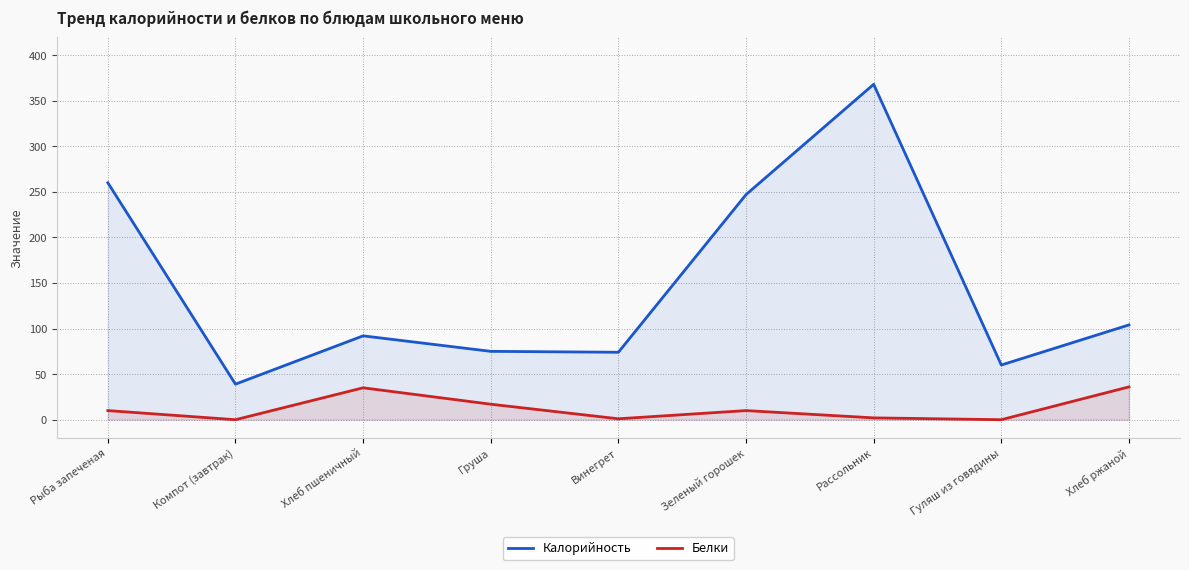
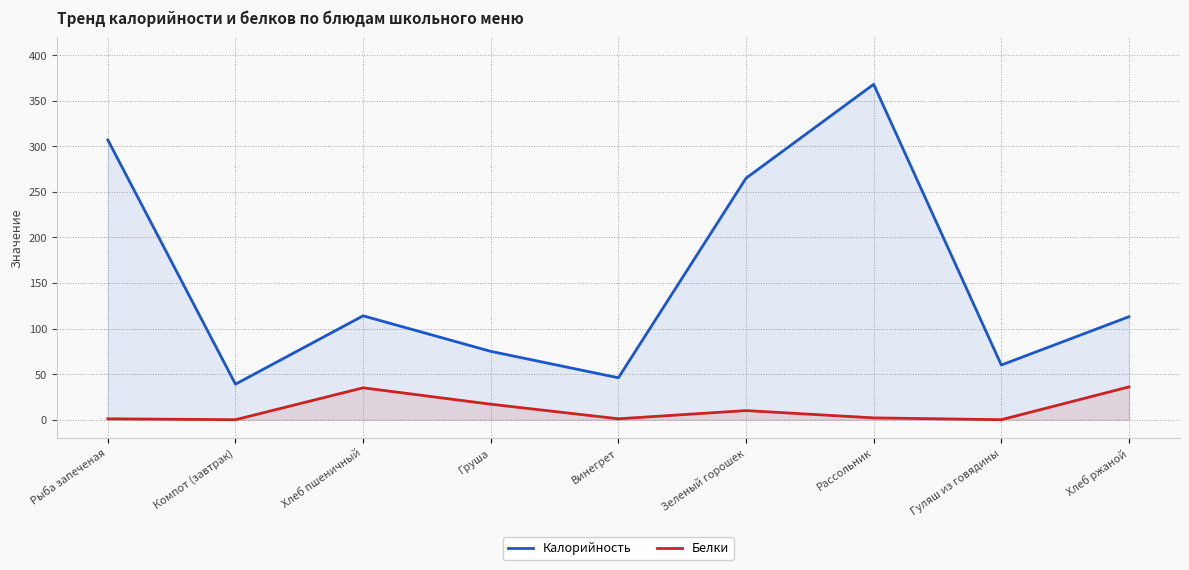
Калорийность, Рыба запеченая: 260 -> 310
Белки, Рыба запеченая: 10 -> 0
Калорийность, Хлеб пшеничный: 90 -> 110
Калорийность, Винегрет: 70 -> 50
Калорийность, Зеленый горошек: 250 -> 270
Калорийность, Хлеб ржаной: 100 -> 110
